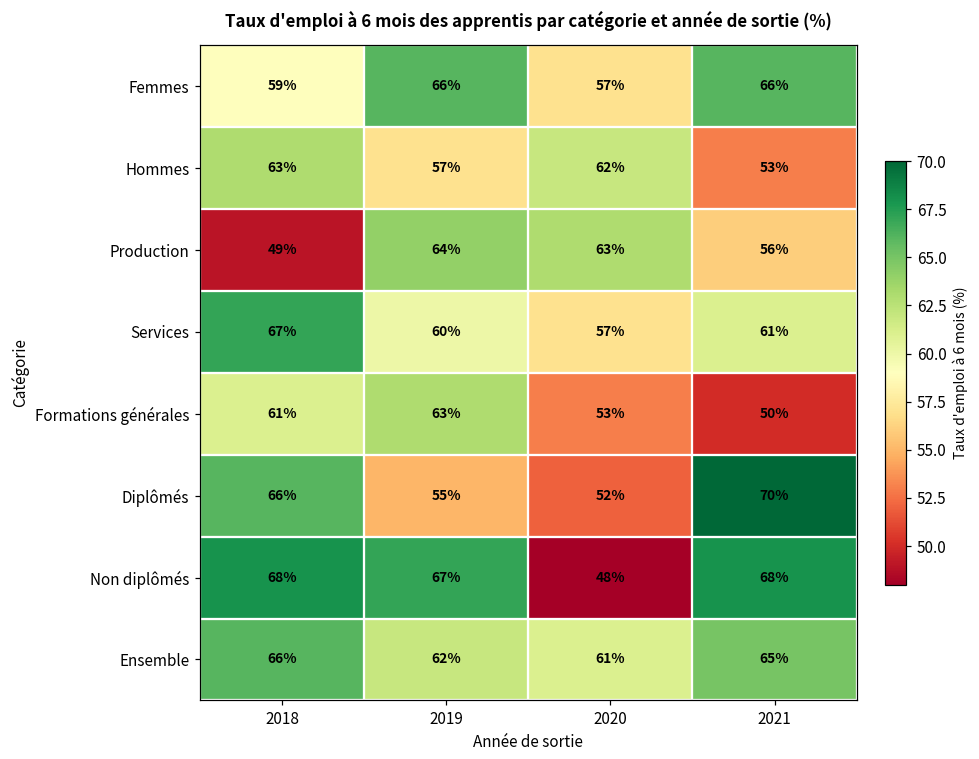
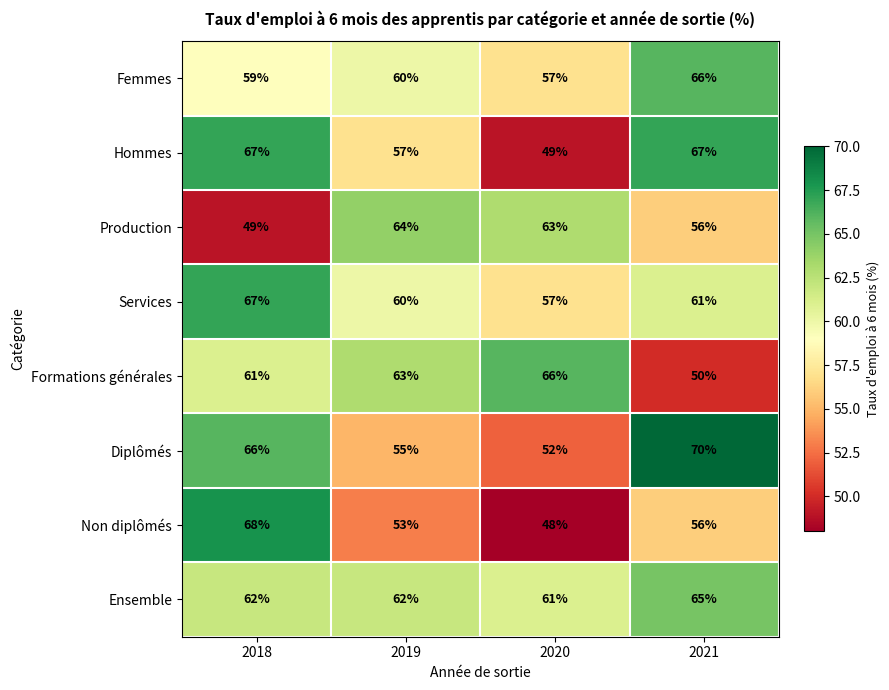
Femmes, 2019: 66% -> 60%
Hommes, 2018: 63% -> 67%
Hommes, 2020: 62% -> 49%
Hommes, 2021: 53% -> 67%
Formations générales, 2020: 53% -> 66%
Non diplômés, 2019: 67% -> 53%
Non diplômés, 2021: 68% -> 56%
Ensemble, 2018: 66% -> 62%
